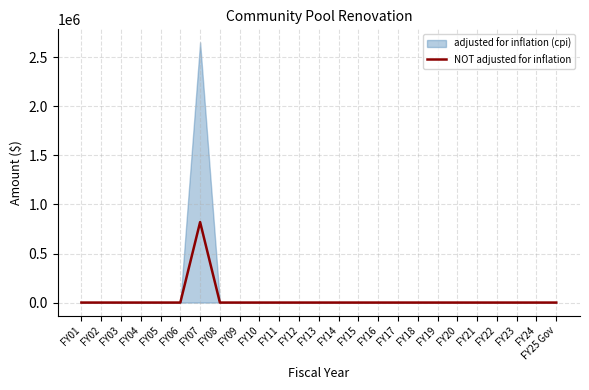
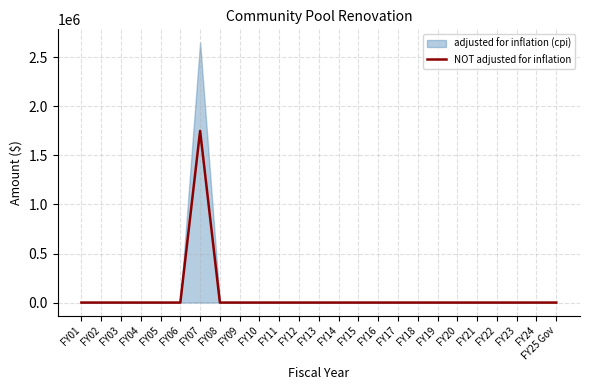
NOT adjusted for inflation, FY07: 800000 -> 1800000
